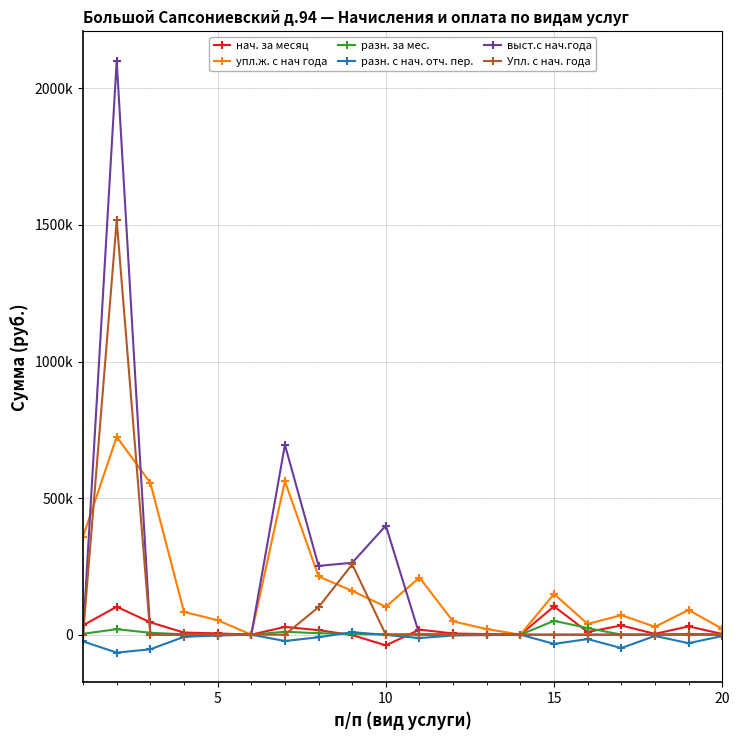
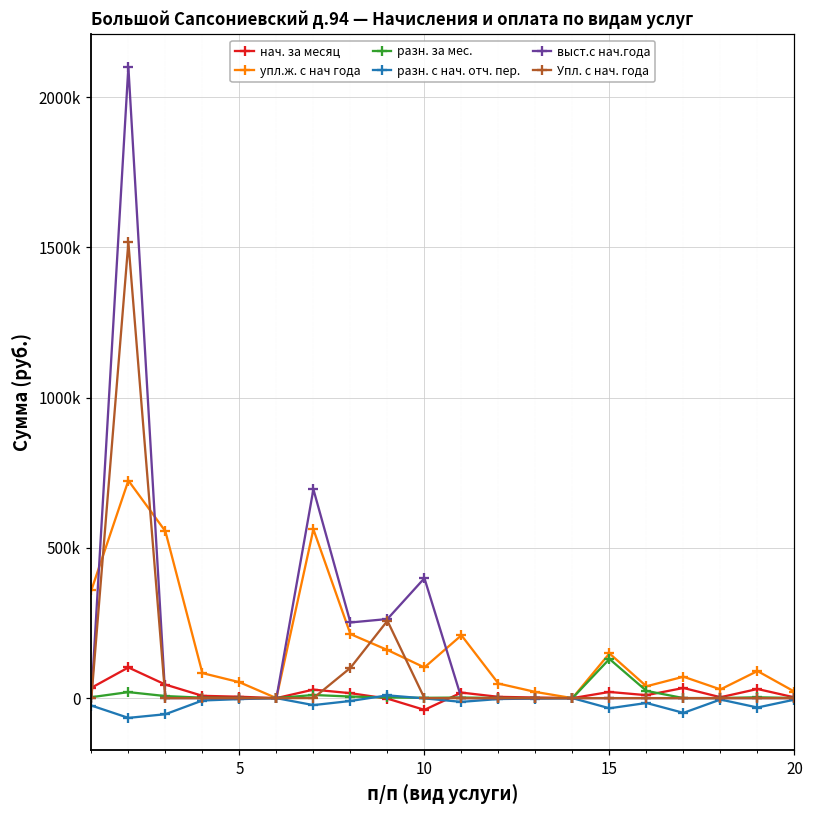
нач. за месяц, 15: 100000 -> 20000
разн. за мес., 15: 50000 -> 130000
